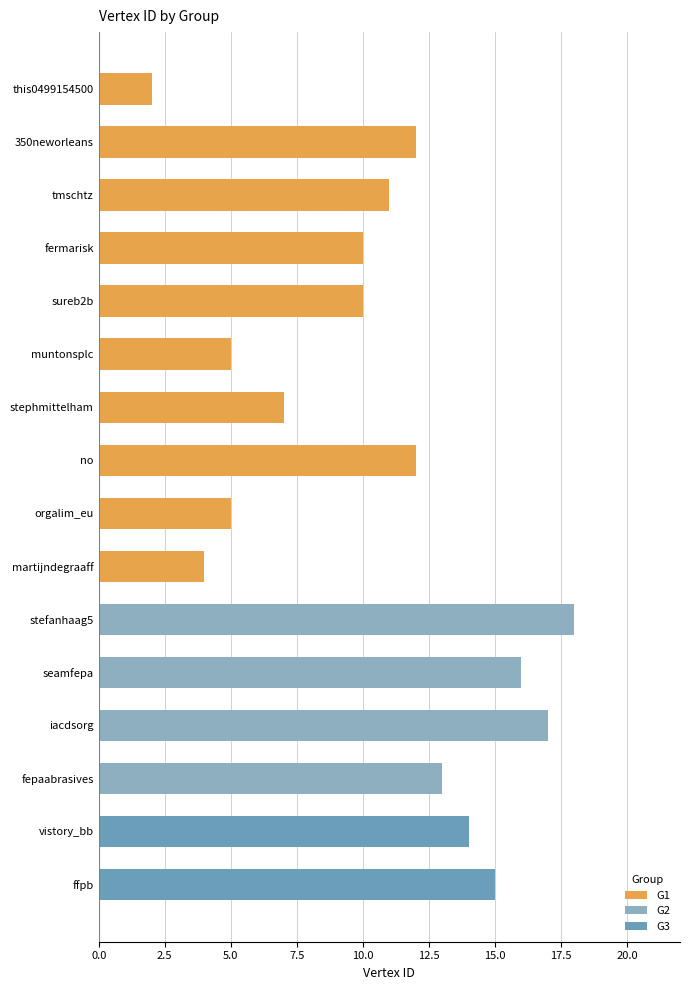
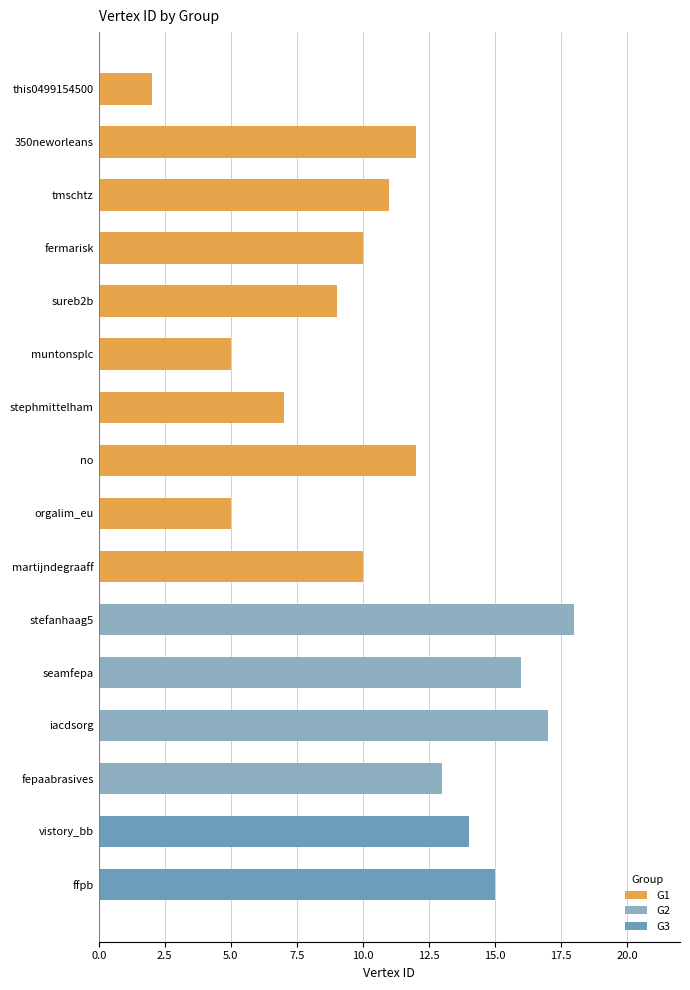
G1, sureb2b: 10 -> 9
G1, martijndegraaff: 4 -> 10
